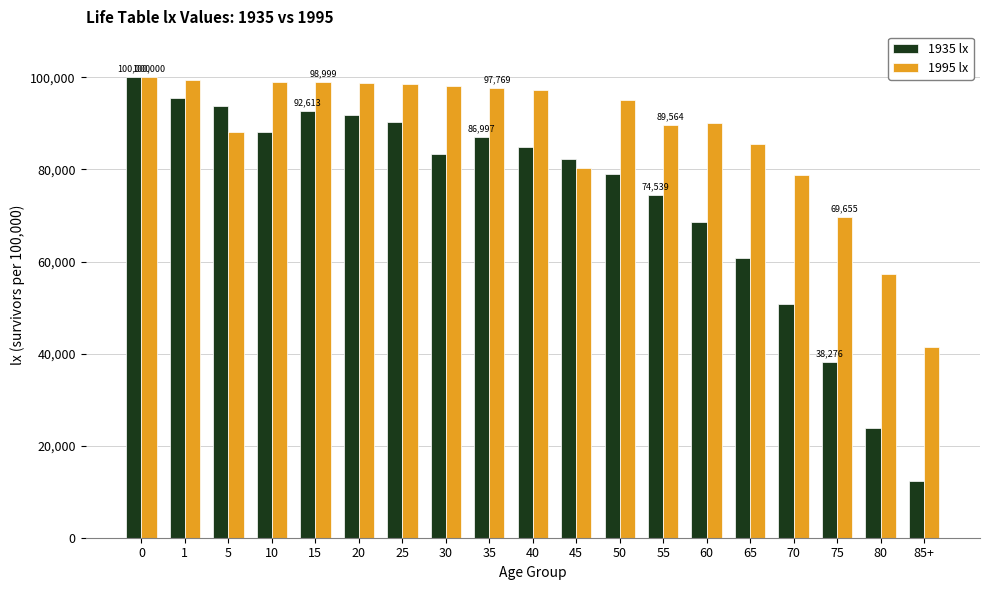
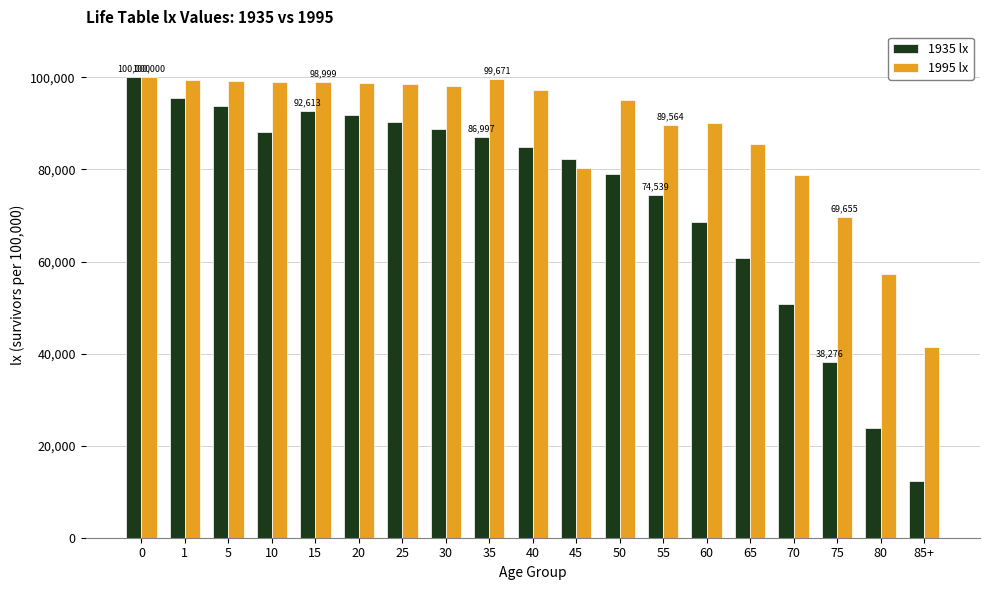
1995 lx, 5: 88,000 -> 99,000
1935 lx, 30: 83,000 -> 89,000
1995 lx, 35: 97,769 -> 99,671
